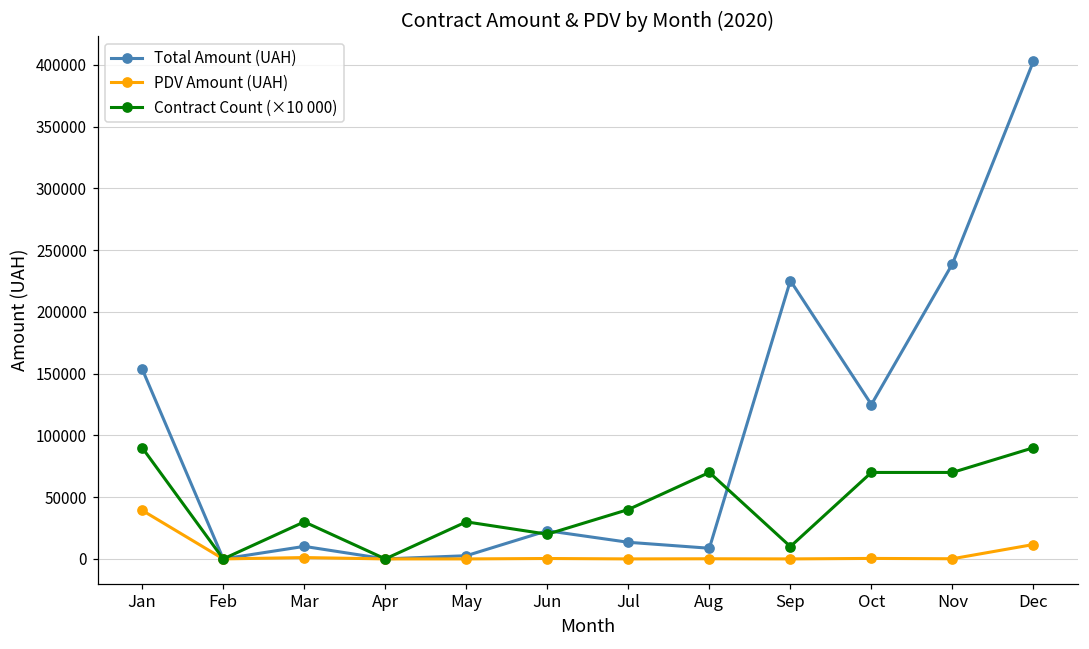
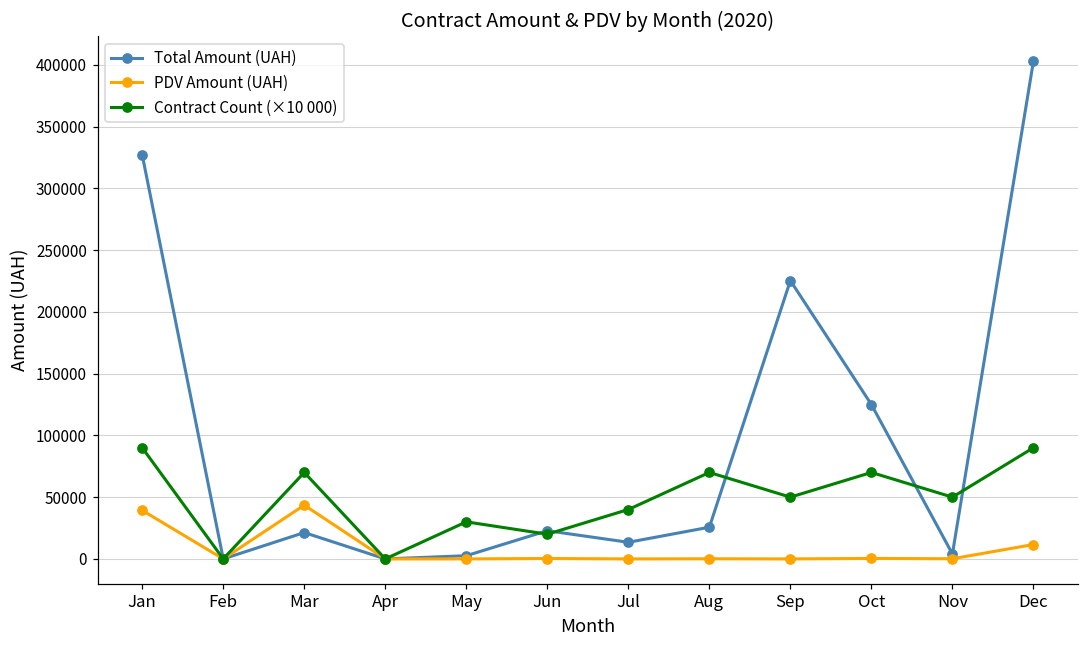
Total Amount (UAH), Jan: 154000 -> 327000
Total Amount (UAH), Mar: 10000 -> 21000
PDV Amount (UAH), Mar: 1000 -> 44000
Contract Count (×10 000), Mar: 30000 -> 70000
Total Amount (UAH), Aug: 9000 -> 26000
Contract Count (×10 000), Sep: 10000 -> 50000
Total Amount (UAH), Nov: 239000 -> 4000
Contract Count (×10 000), Nov: 70000 -> 50000
